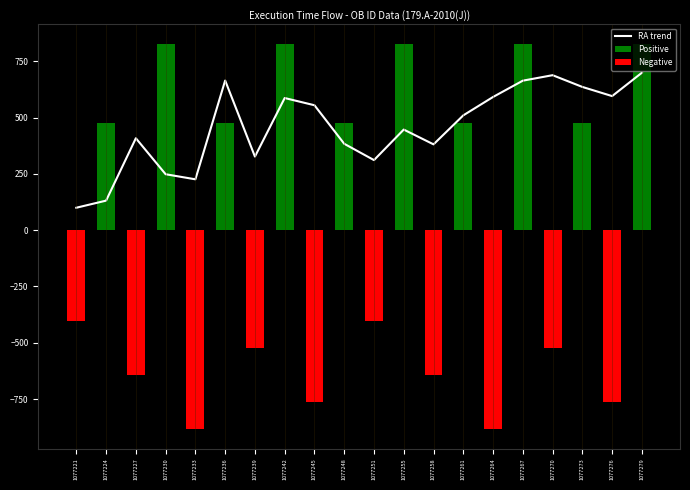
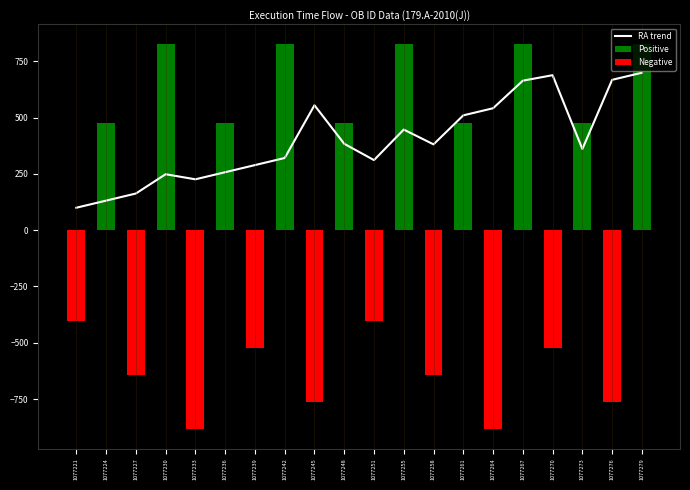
RA trend, 1077227: 410 -> 160
RA trend, 1077236: 670 -> 260
RA trend, 1077239: 330 -> 290
RA trend, 1077242: 590 -> 320
RA trend, 1077264: 590 -> 540
RA trend, 1077273: 640 -> 360
RA trend, 1077276: 600 -> 670
